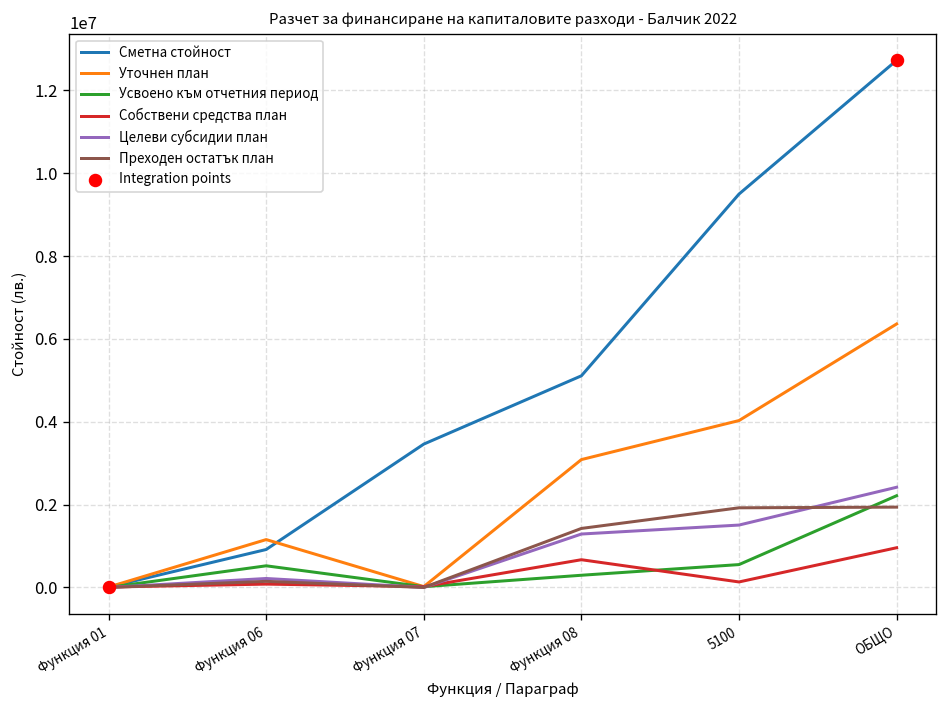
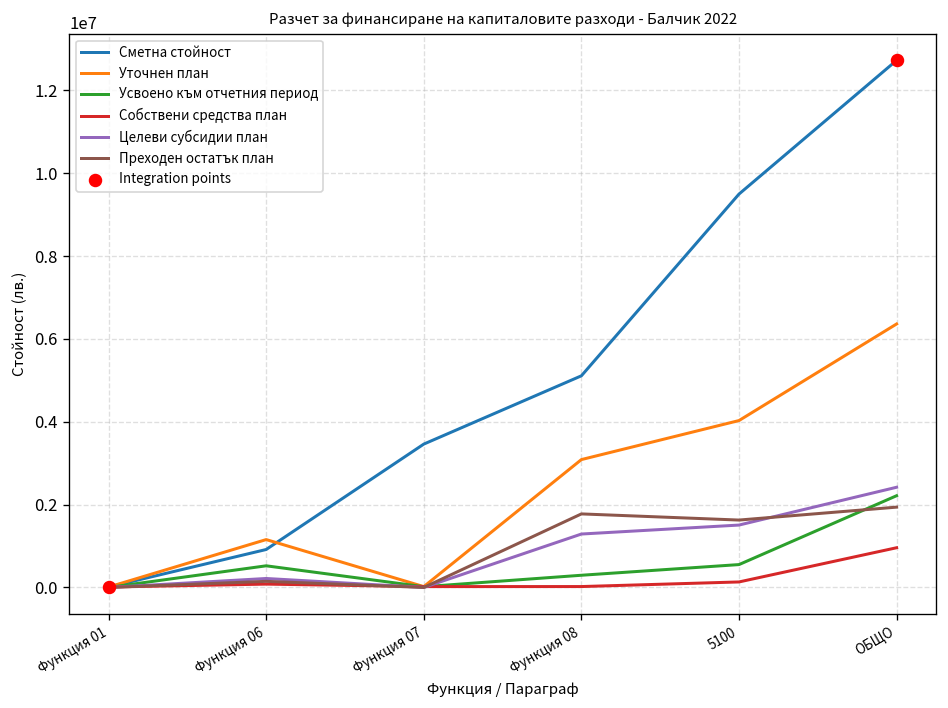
Собствени средства план, Функция 08: 700000 -> 0
Преходен остатък план, Функция 08: 1400000 -> 1800000
Преходен остатък план, 5100: 1900000 -> 1600000
